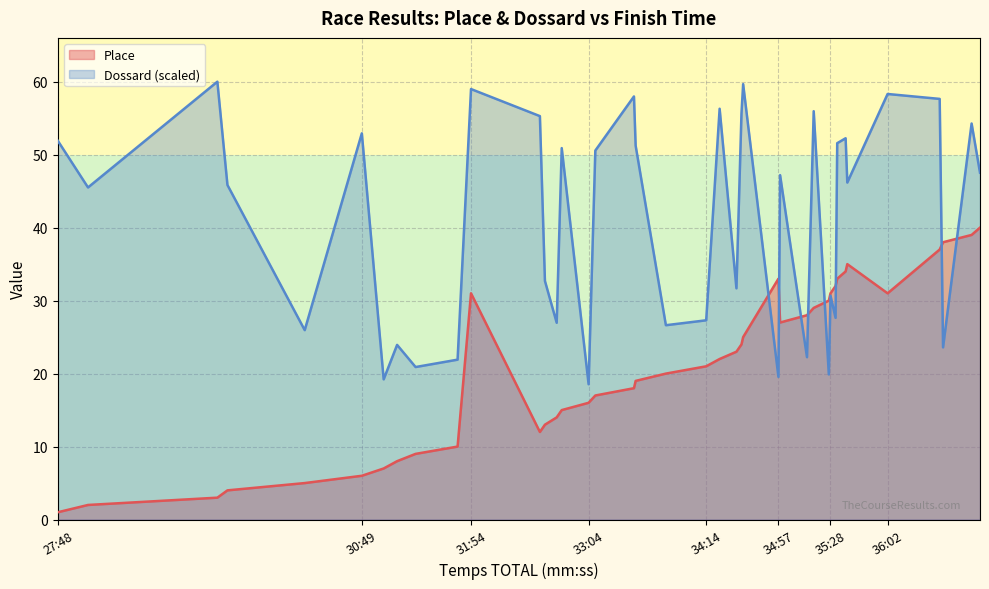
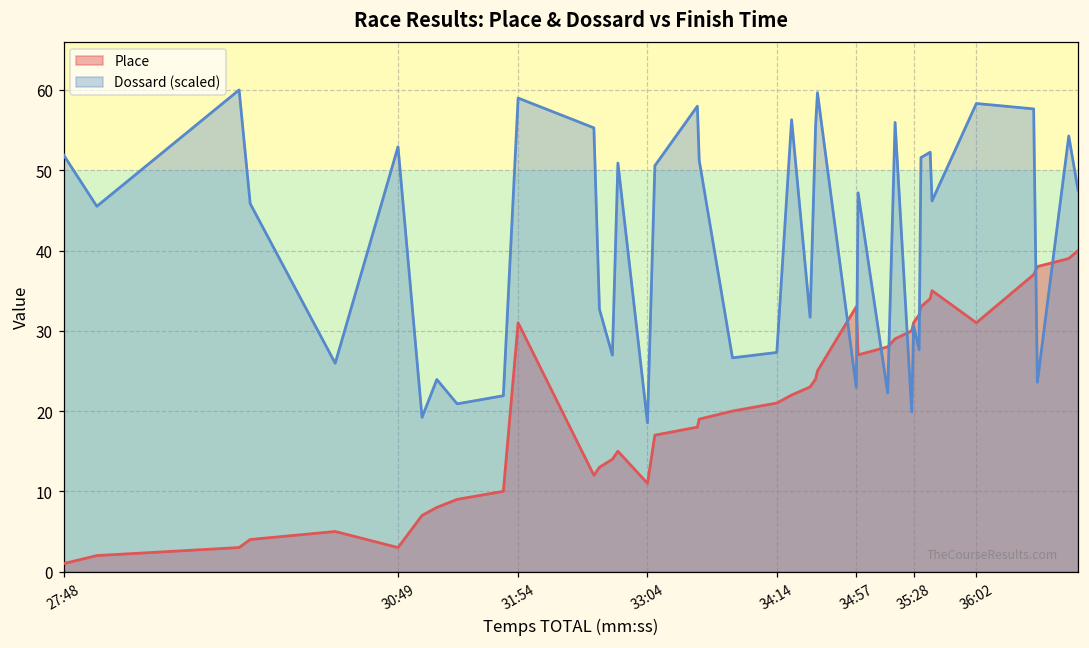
Place, 30:49: 6 -> 3
Place, 33:04: 16 -> 11
Dossard (scaled), 34:57: 20 -> 23
